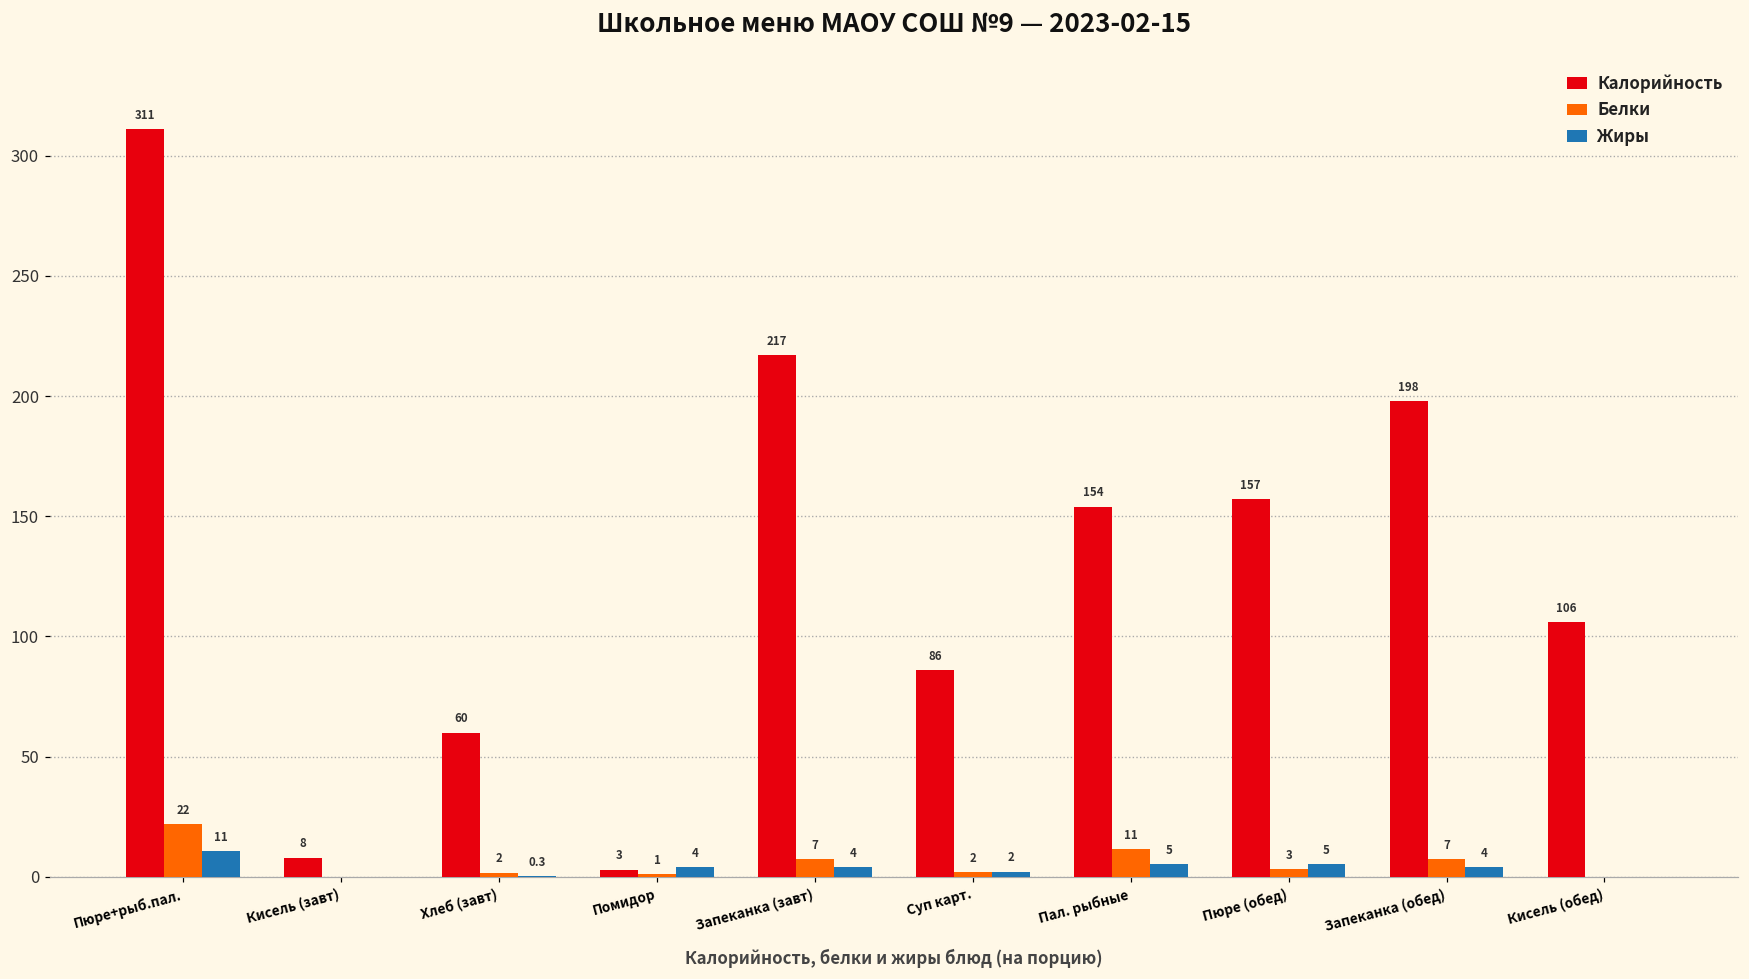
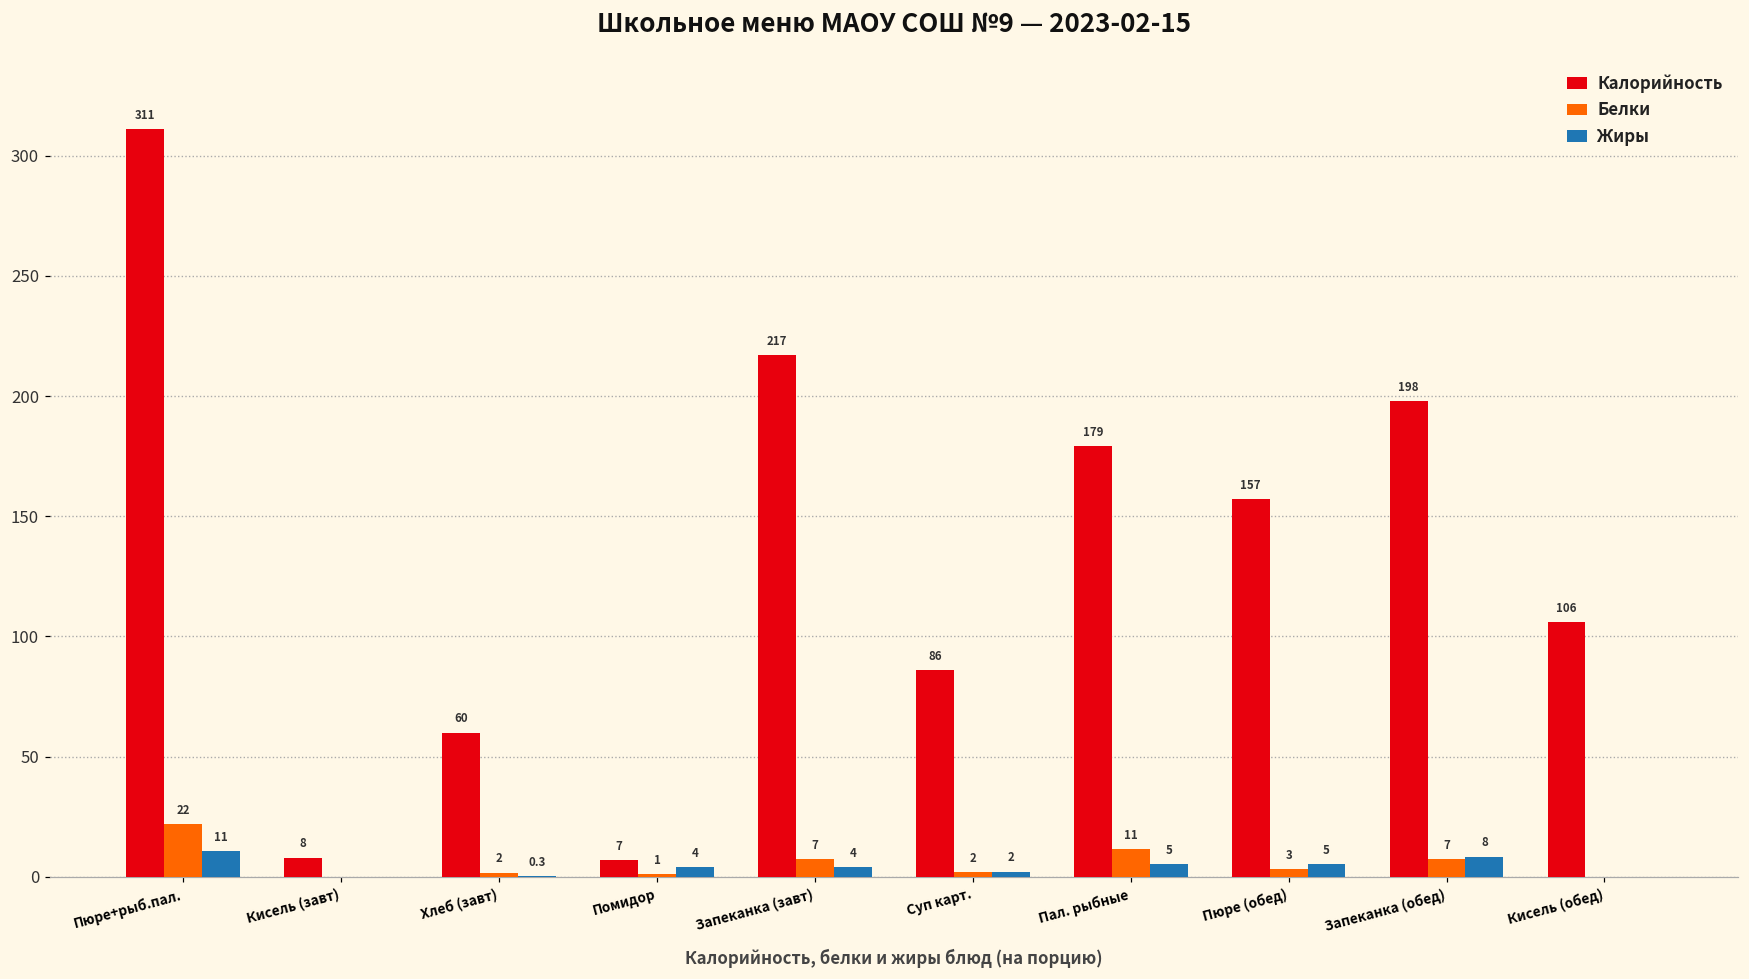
Калорийность, Помидор: 3 -> 7
Калорийность, Пал. рыбные: 154 -> 179
Жиры, Запеканка (обед): 4 -> 8
